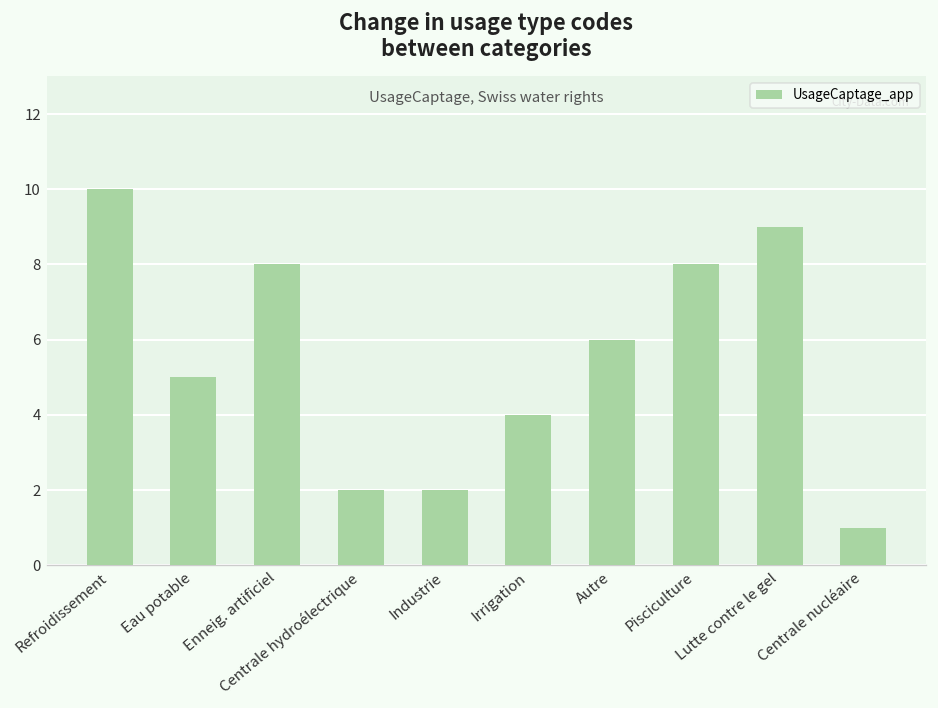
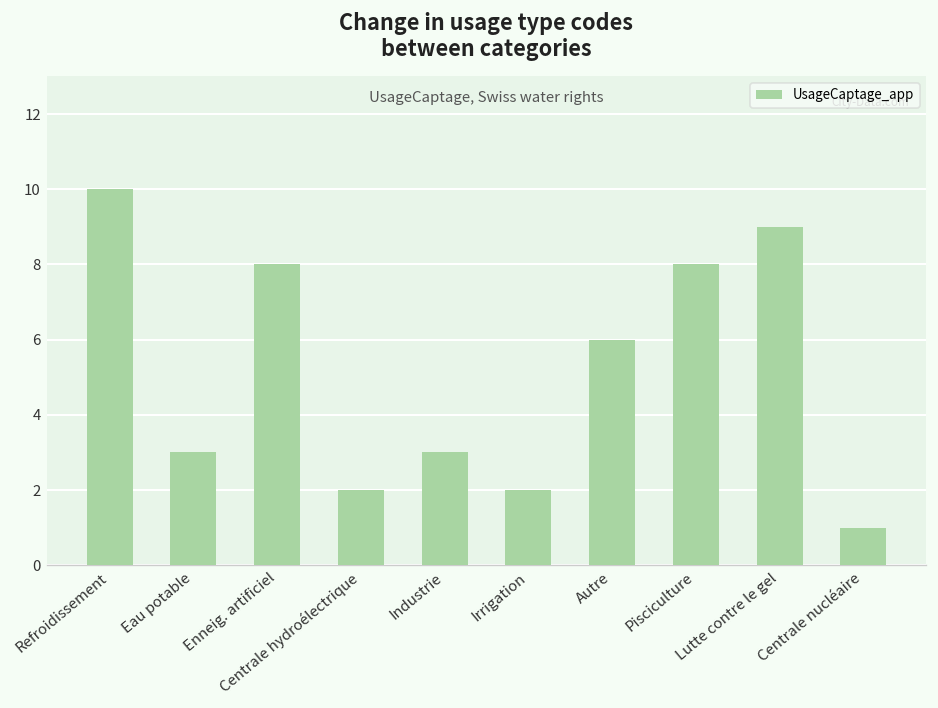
Eau potable: 5 -> 3
Industrie: 2 -> 3
Irrigation: 4 -> 2
